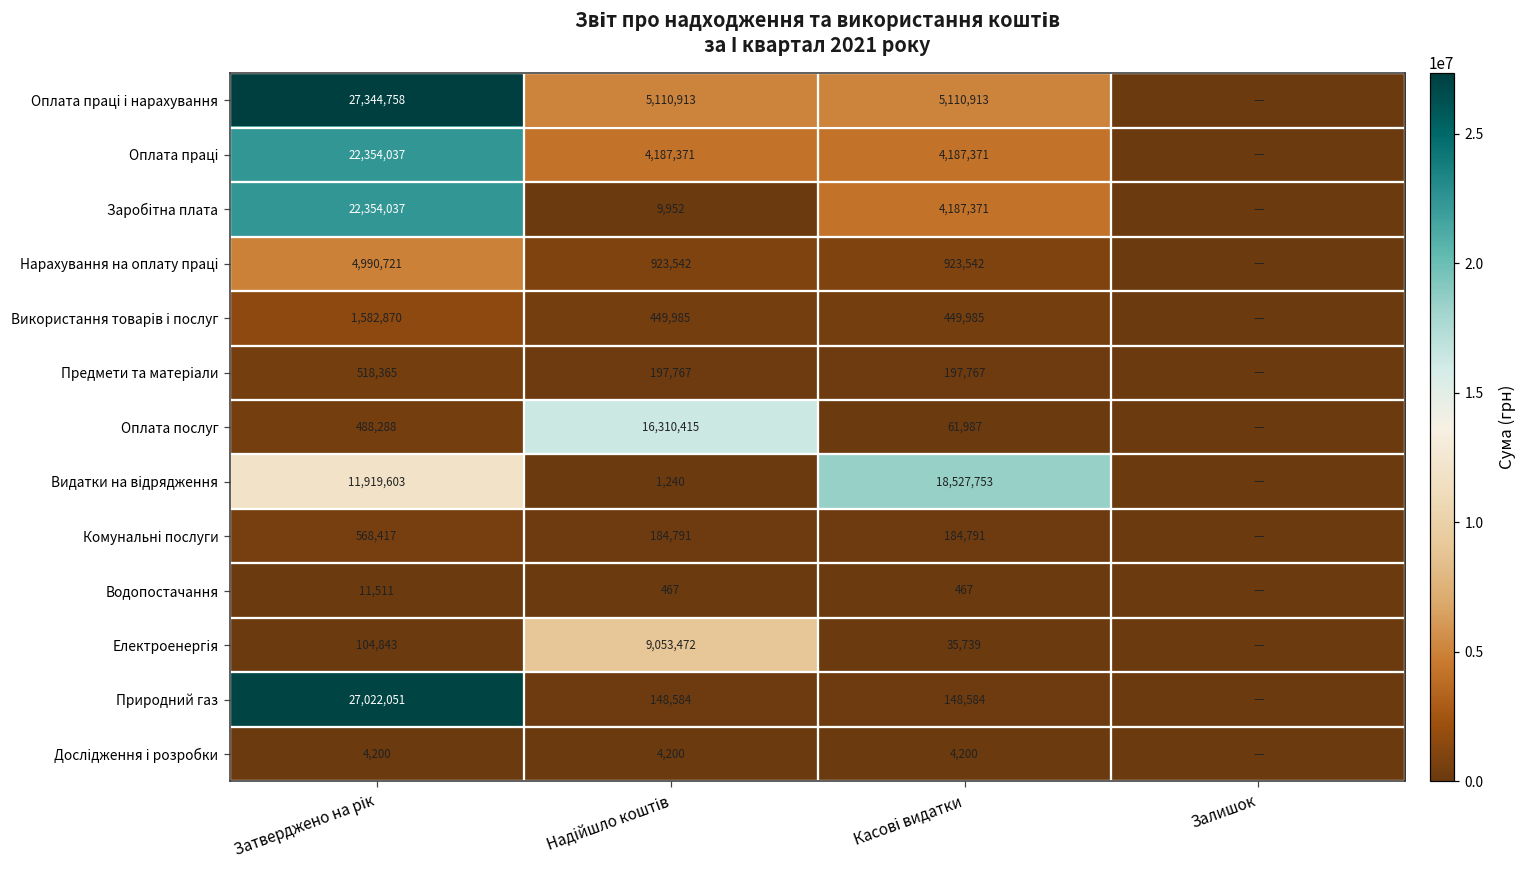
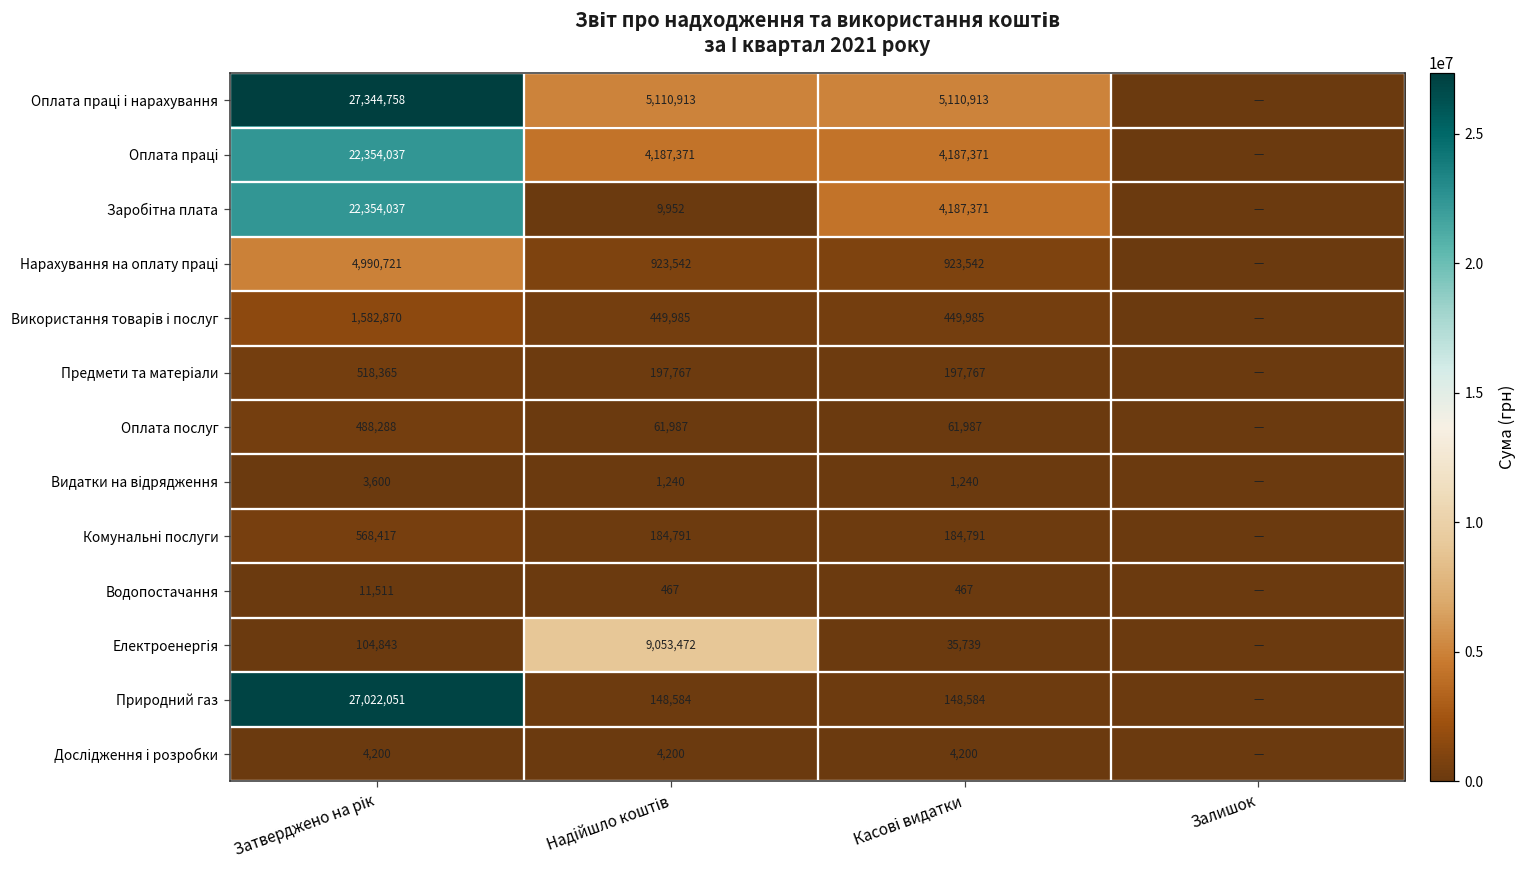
Оплата послуг, Надійшло коштів: 16,310,415 -> 61,987
Видатки на відрядження, Затверджено на рік: 11,919,603 -> 3,600
Видатки на відрядження, Касові видатки: 18,527,753 -> 1,240
